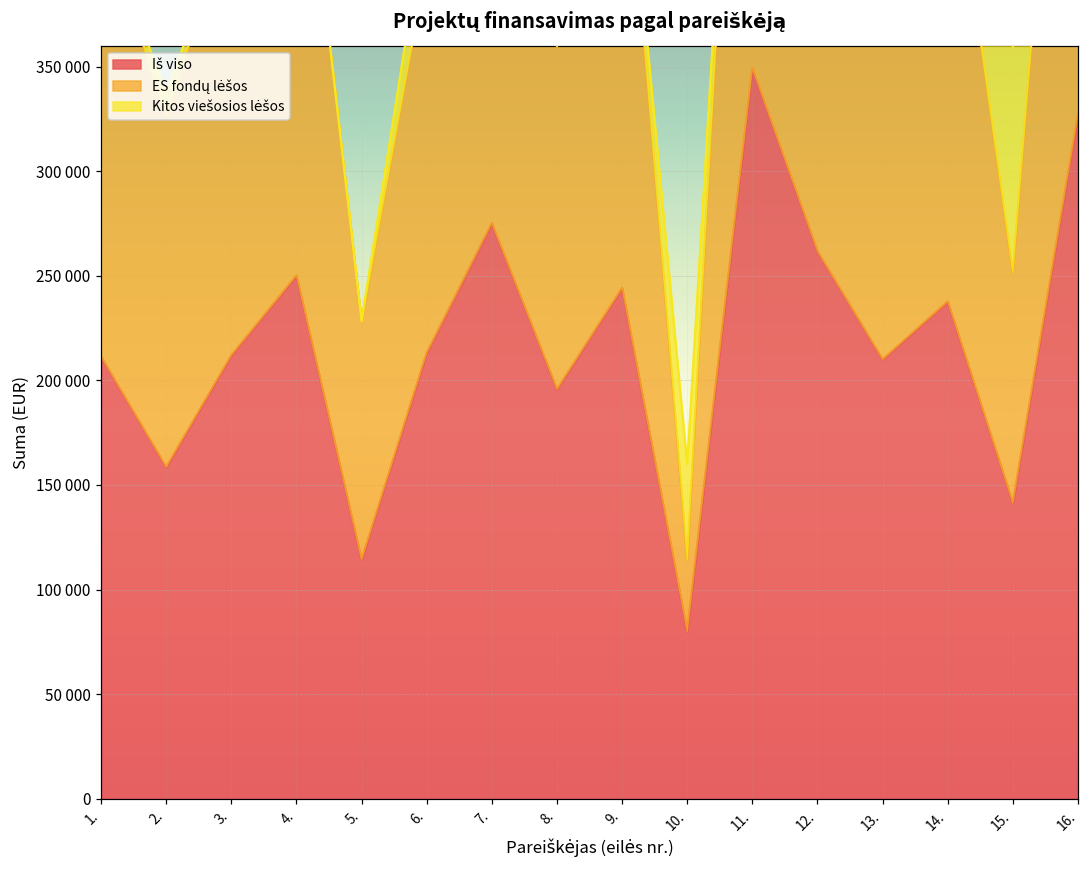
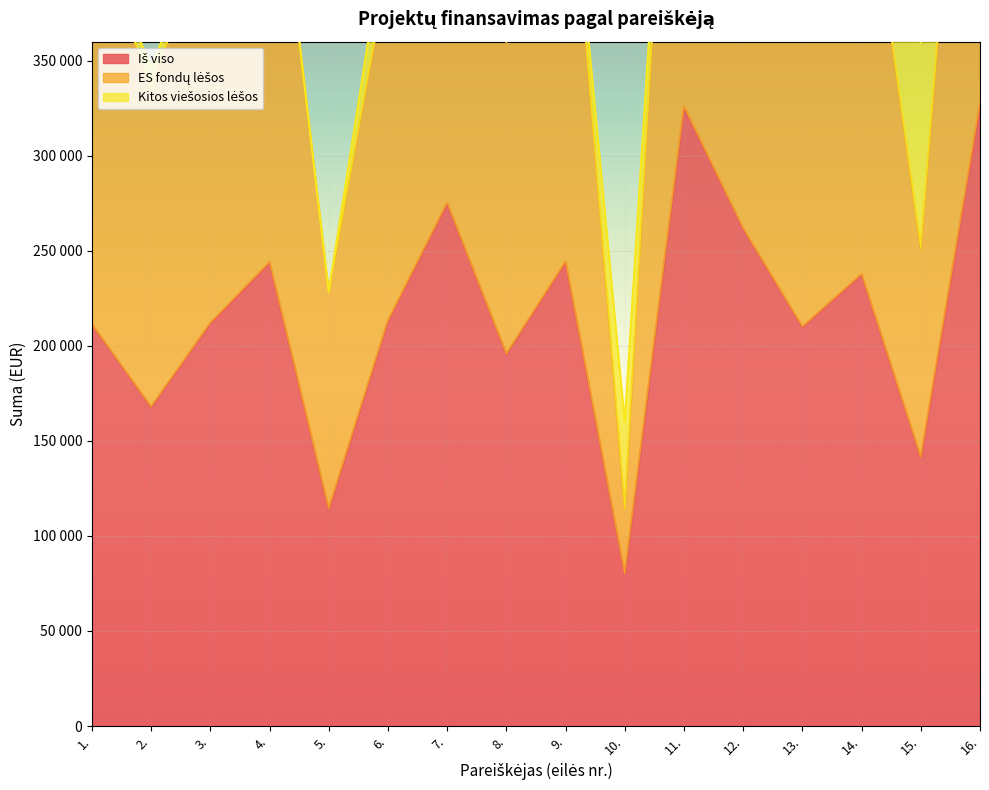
Iš viso, 2.: 158000 -> 168000
Iš viso, 4.: 250000 -> 244000
Iš viso, 11.: 349000 -> 326000
